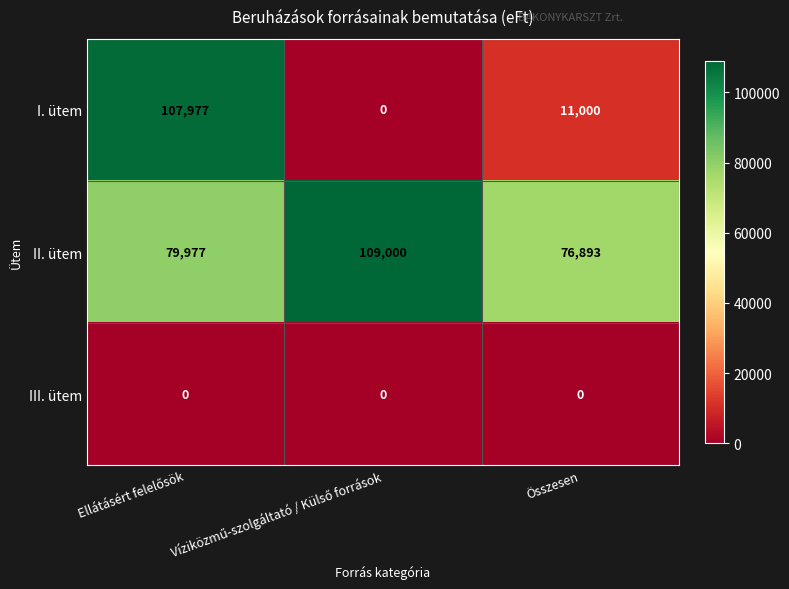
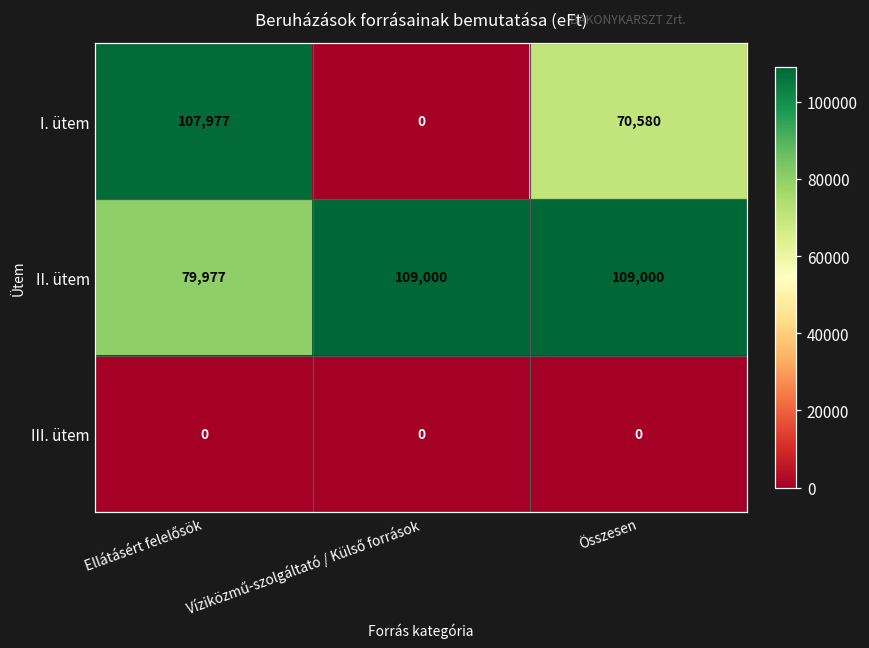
I. ütem, Összesen: 11,000 -> 70,580
II. ütem, Összesen: 76,893 -> 109,000
